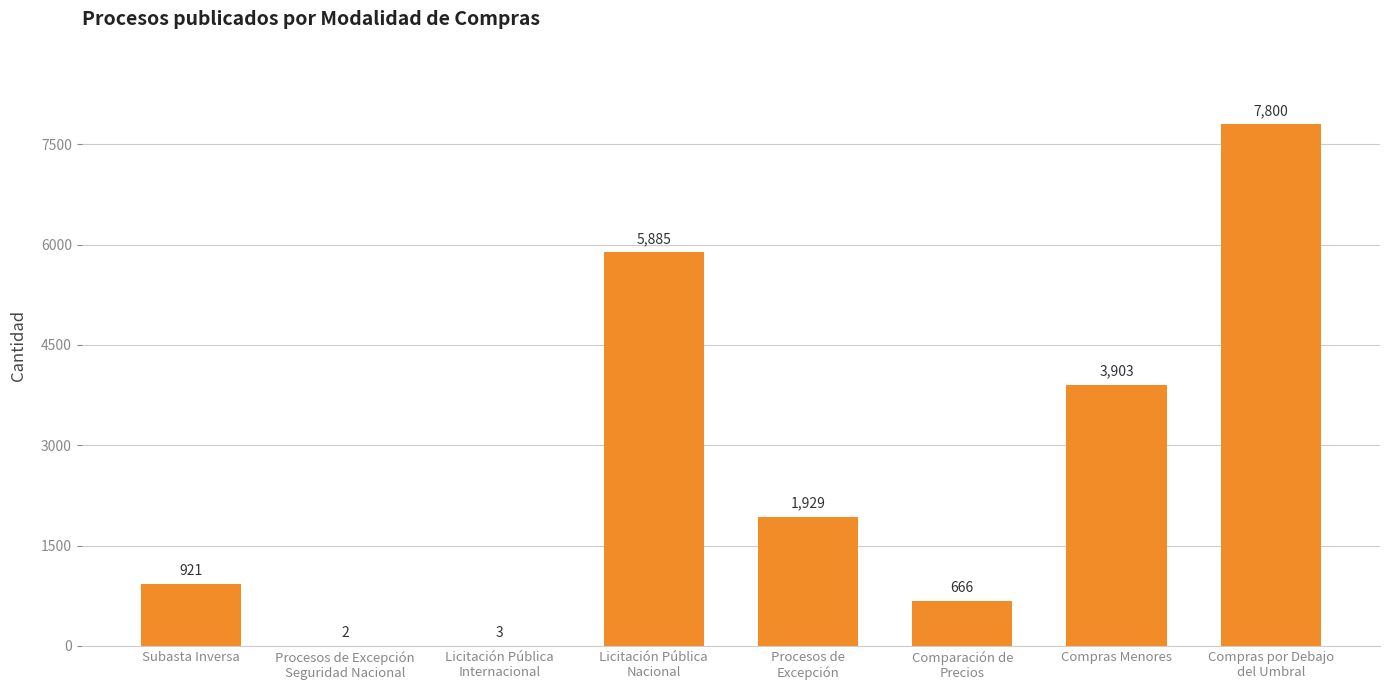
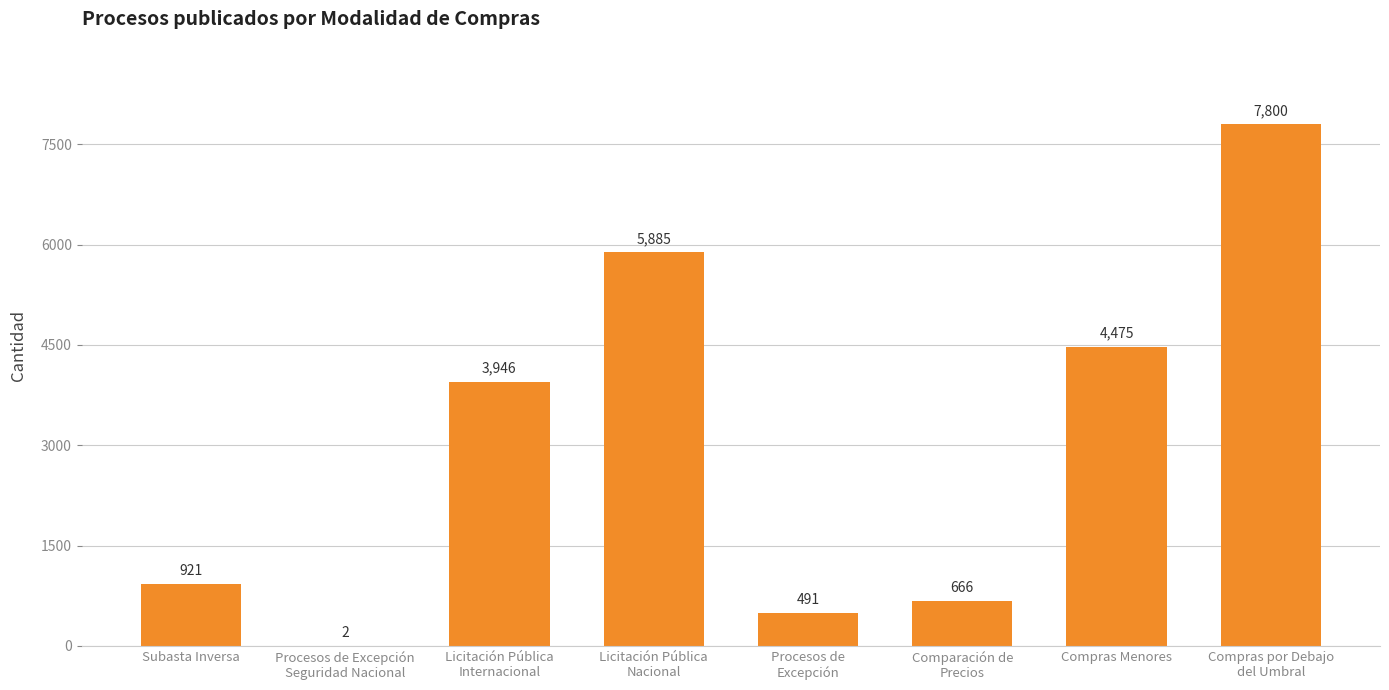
Licitación Pública Internacional: 3 -> 3,946
Procesos de Excepción: 1,929 -> 491
Compras Menores: 3,903 -> 4,475
